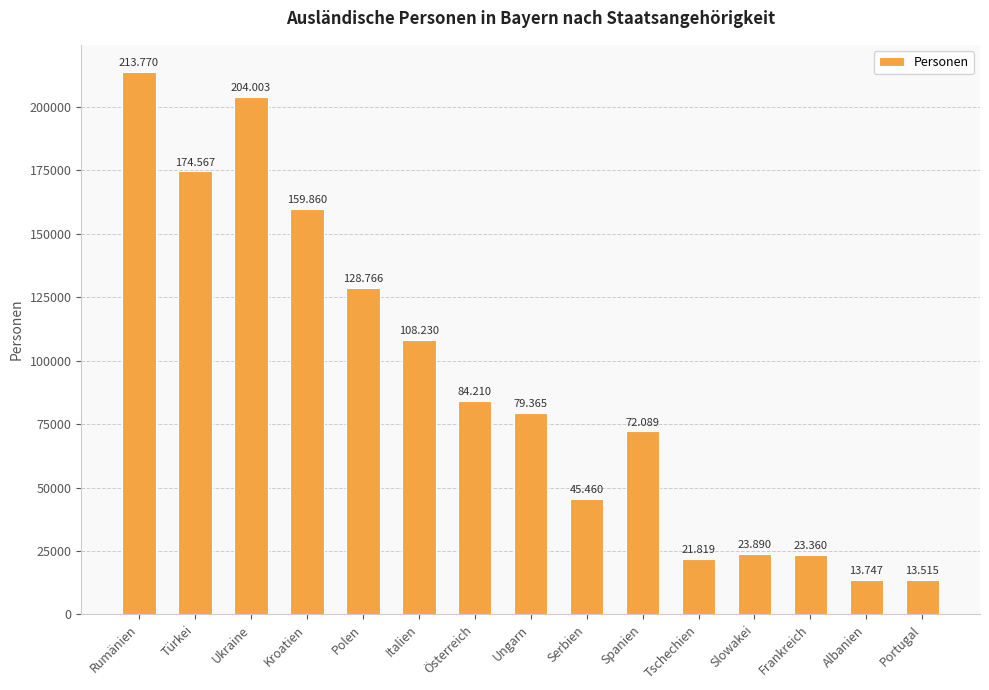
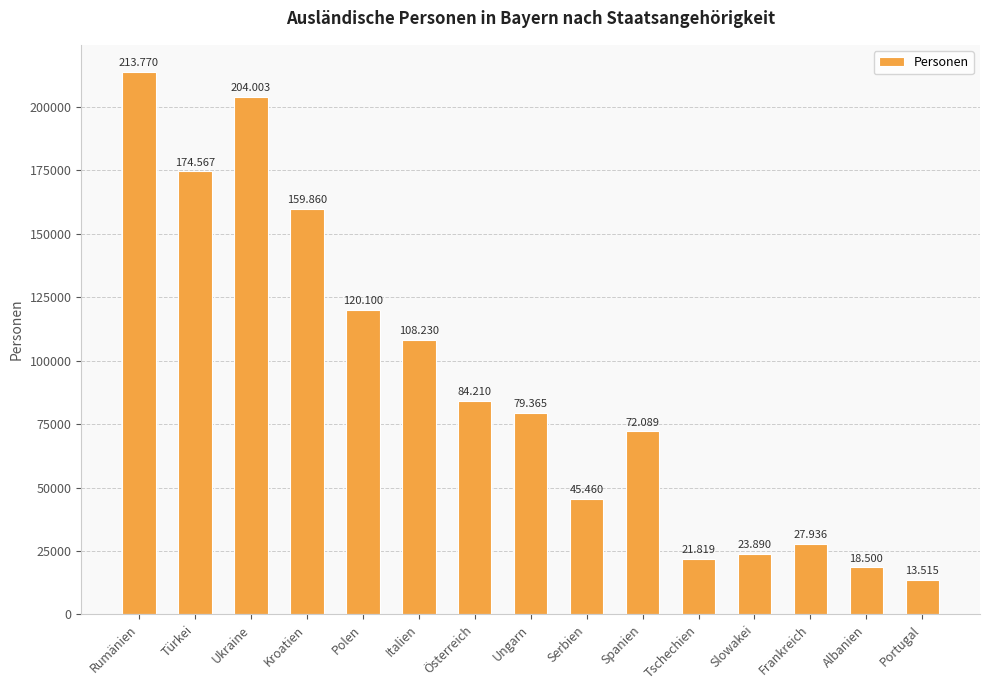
Polen: 128.766 -> 120.100
Frankreich: 23.360 -> 27.936
Albanien: 13.747 -> 18.500
